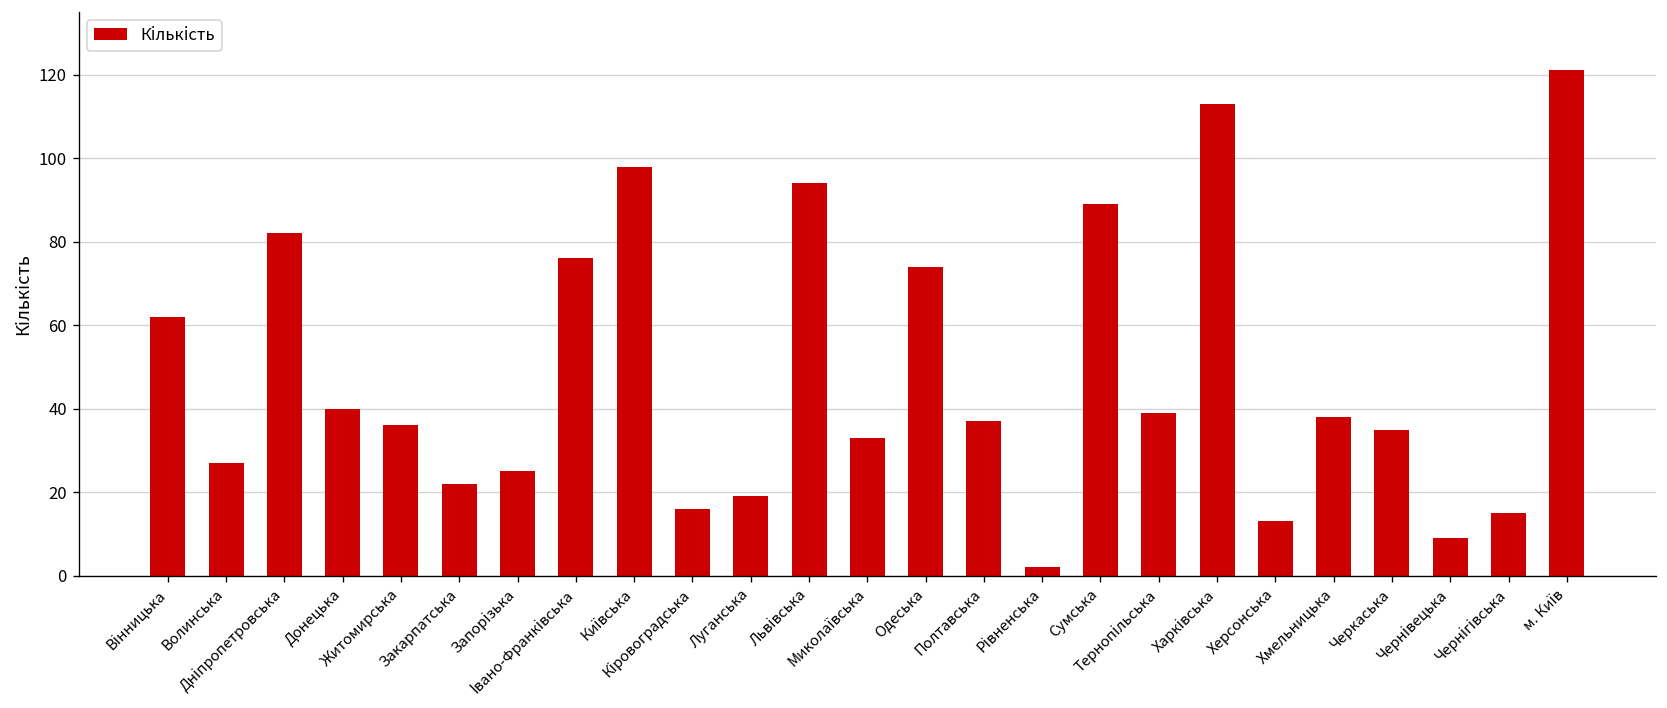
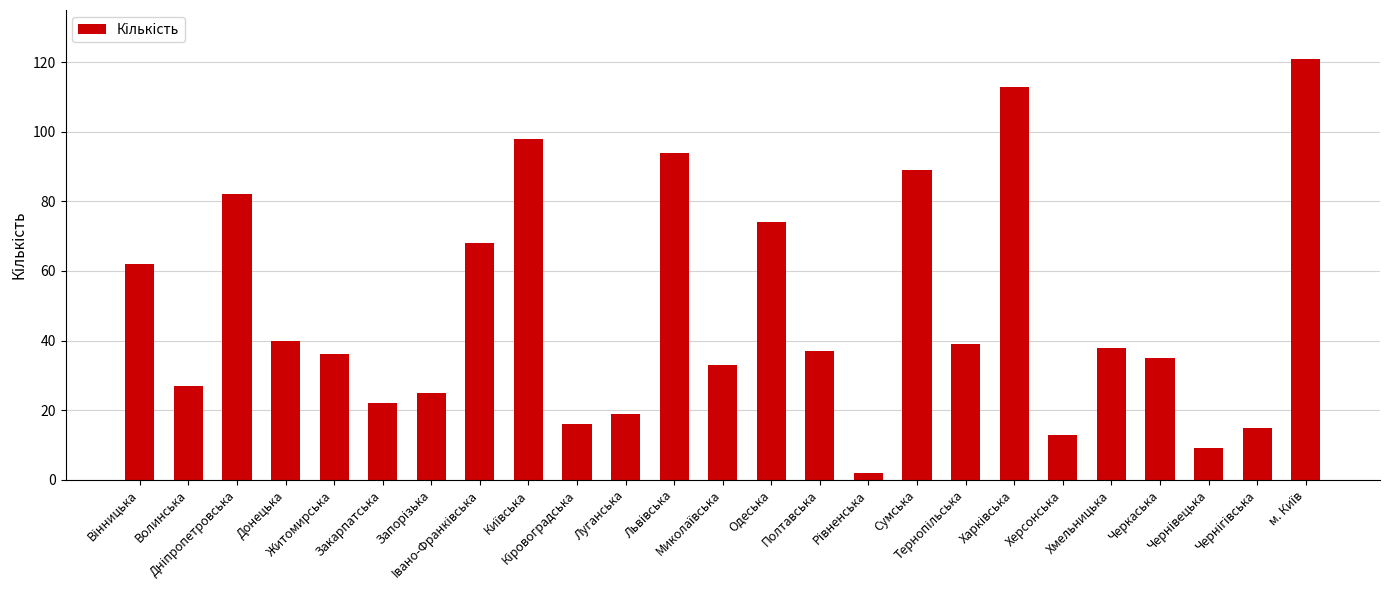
Івано-Франківська: 76 -> 68
